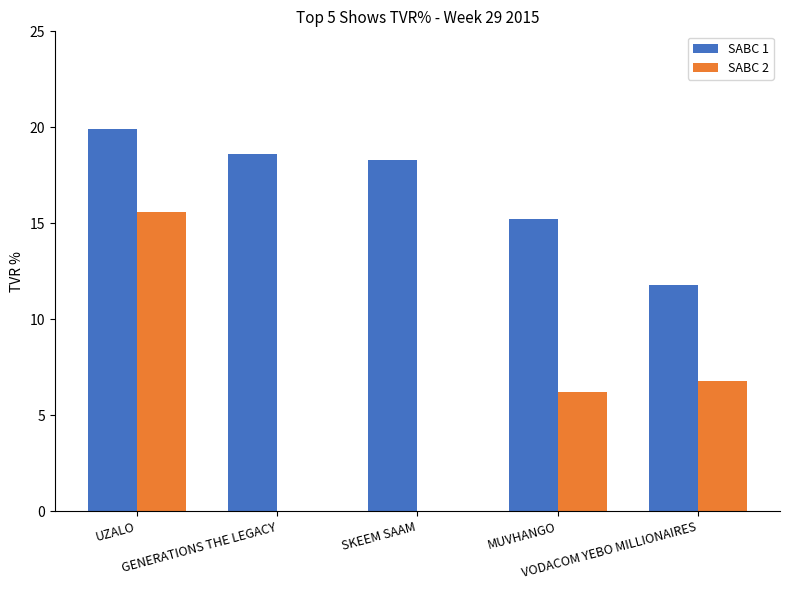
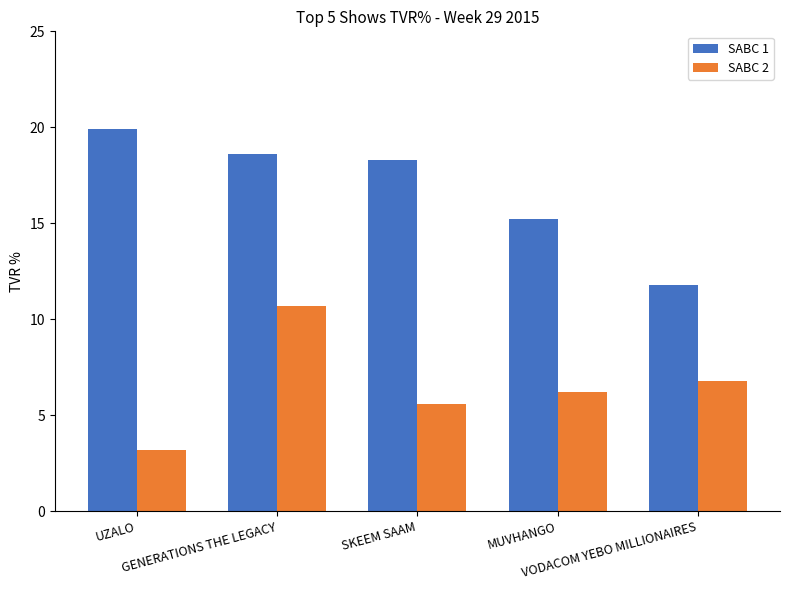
SABC 2, UZALO: 15.6 -> 3.2
SABC 2, GENERATIONS THE LEGACY: 0.0 -> 10.7
SABC 2, SKEEM SAAM: 0.0 -> 5.6
